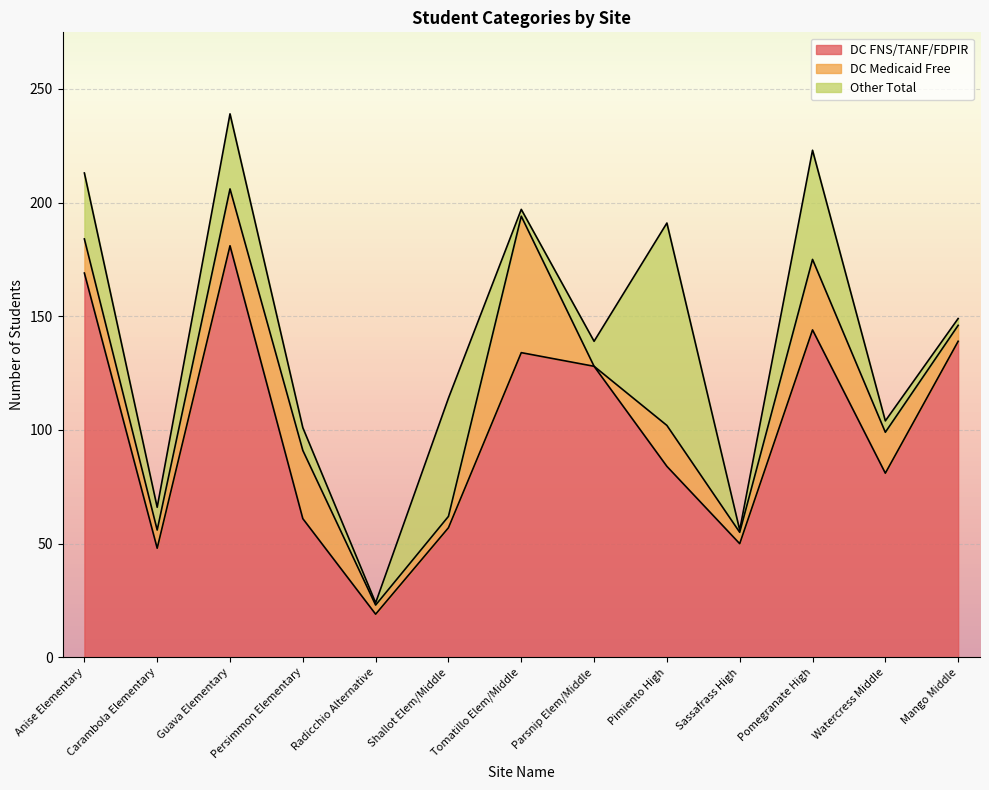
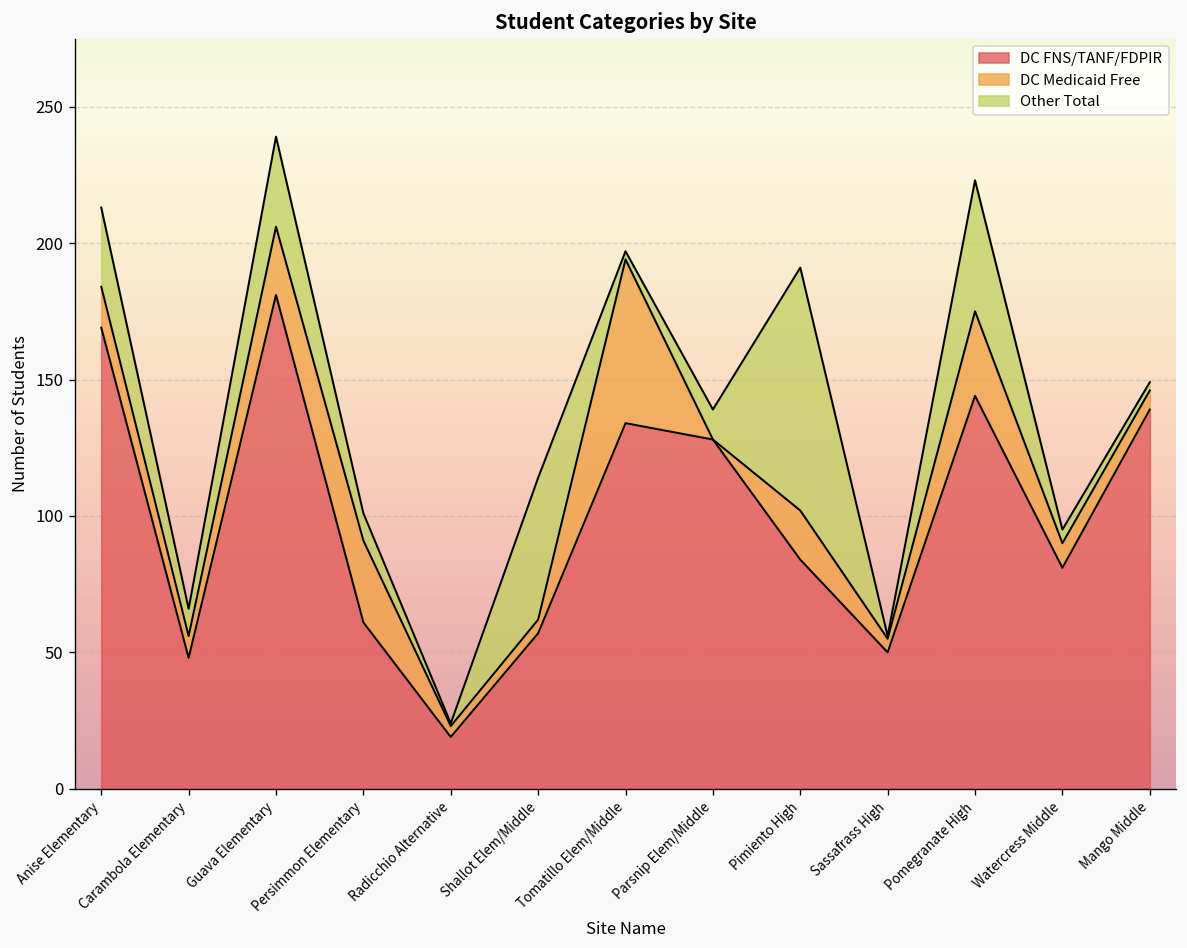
DC Medicaid Free, Watercress Middle: 18 -> 9
